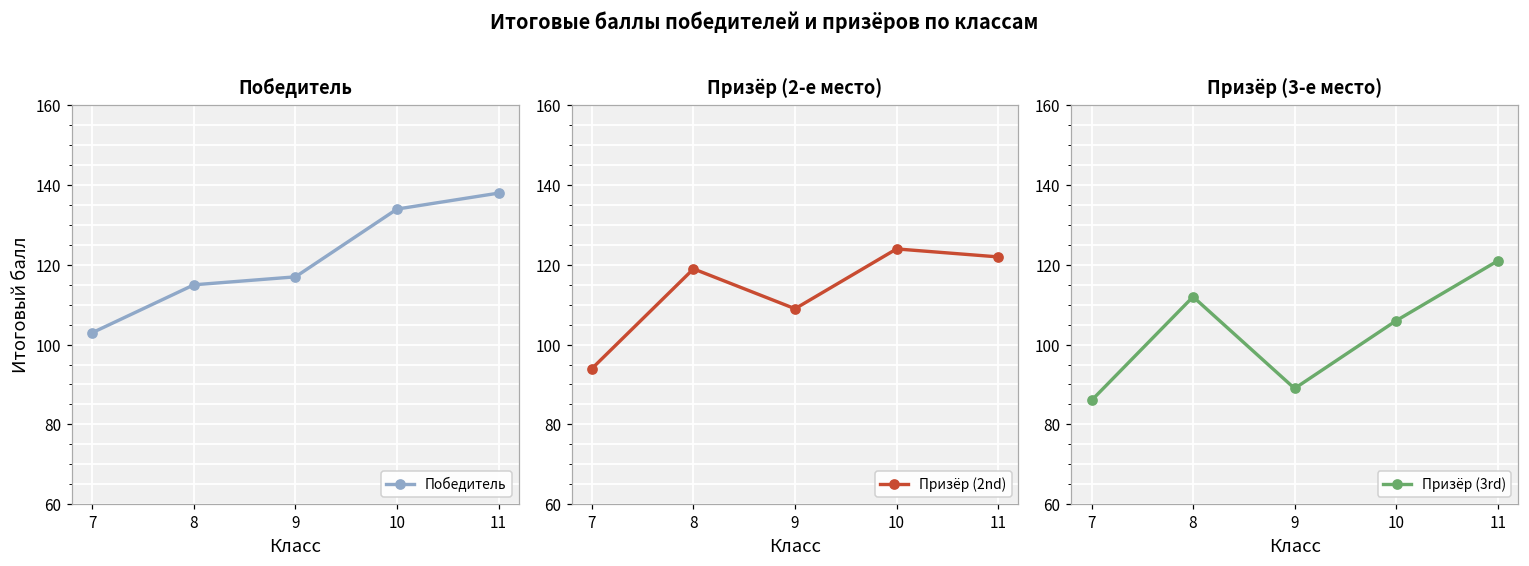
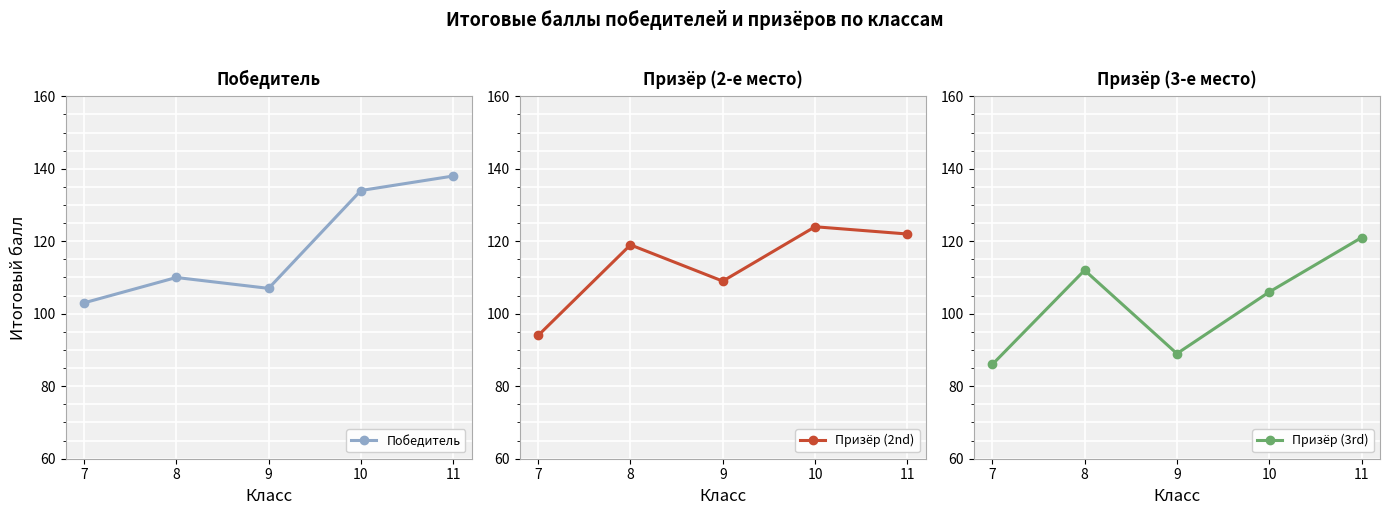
Победитель, 8: 115 -> 110
Победитель, 9: 117 -> 107
